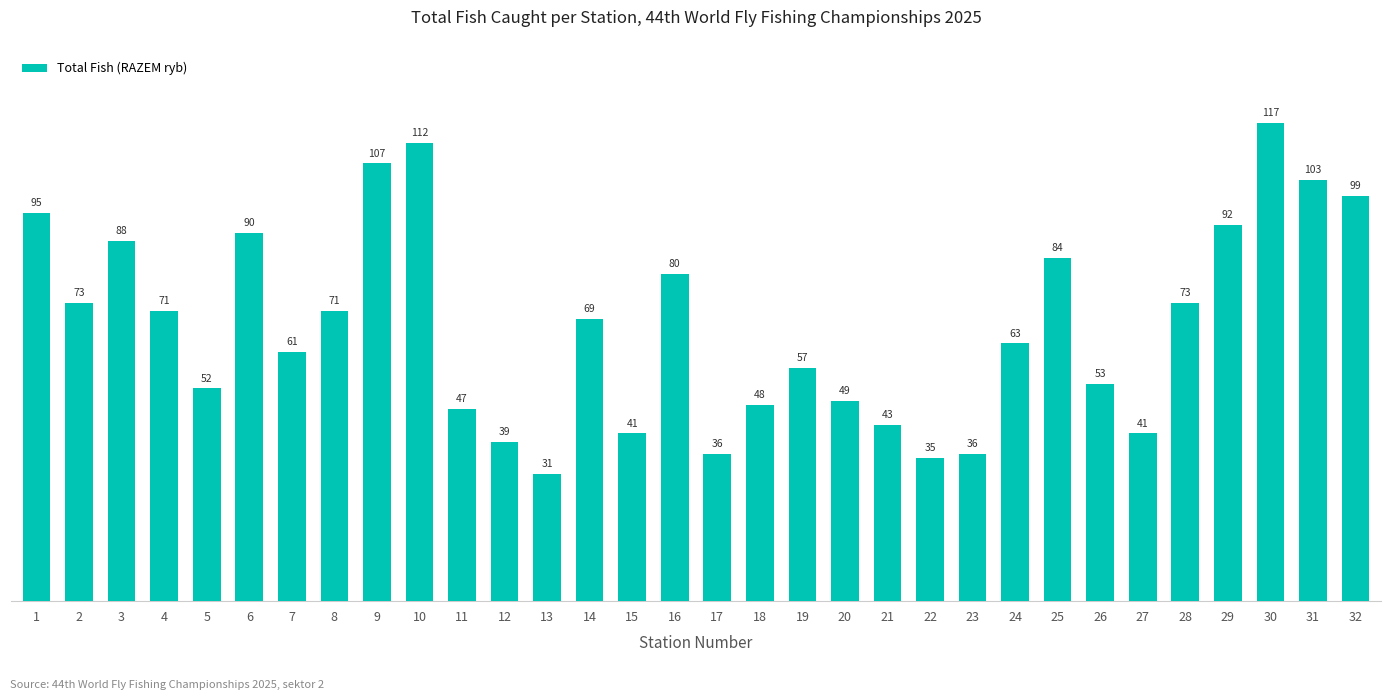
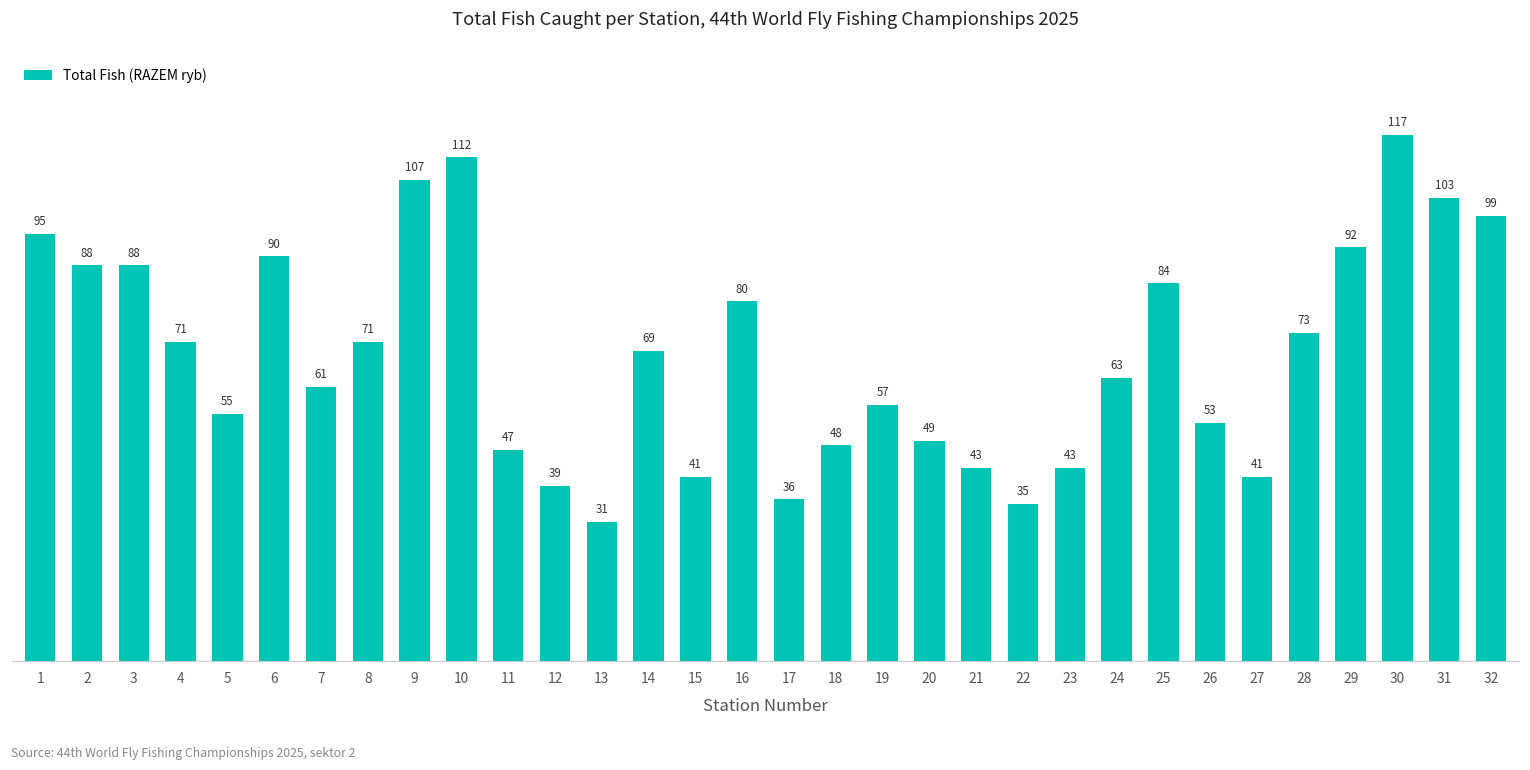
2: 73 -> 88
5: 52 -> 55
23: 36 -> 43
